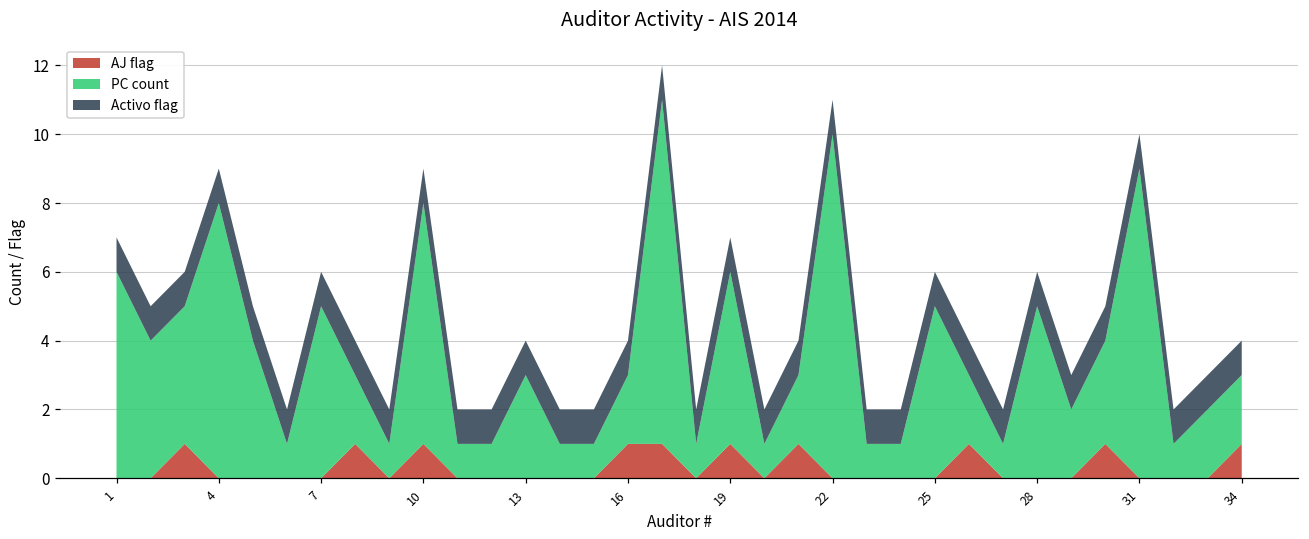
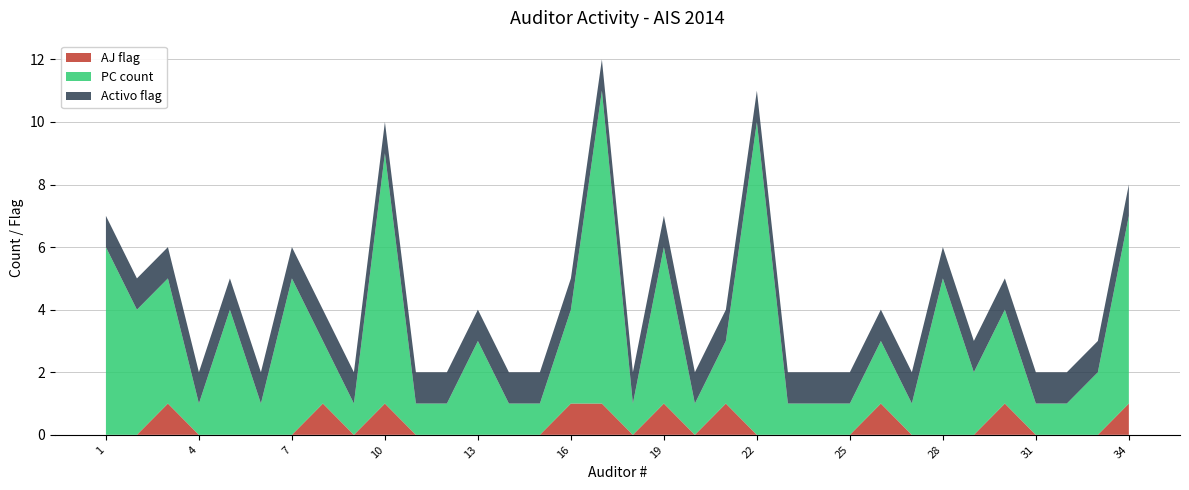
PC count, 4: 8 -> 1
PC count, 10: 7 -> 8
PC count, 16: 2 -> 3
PC count, 25: 5 -> 1
PC count, 31: 9 -> 1
PC count, 34: 2 -> 6
